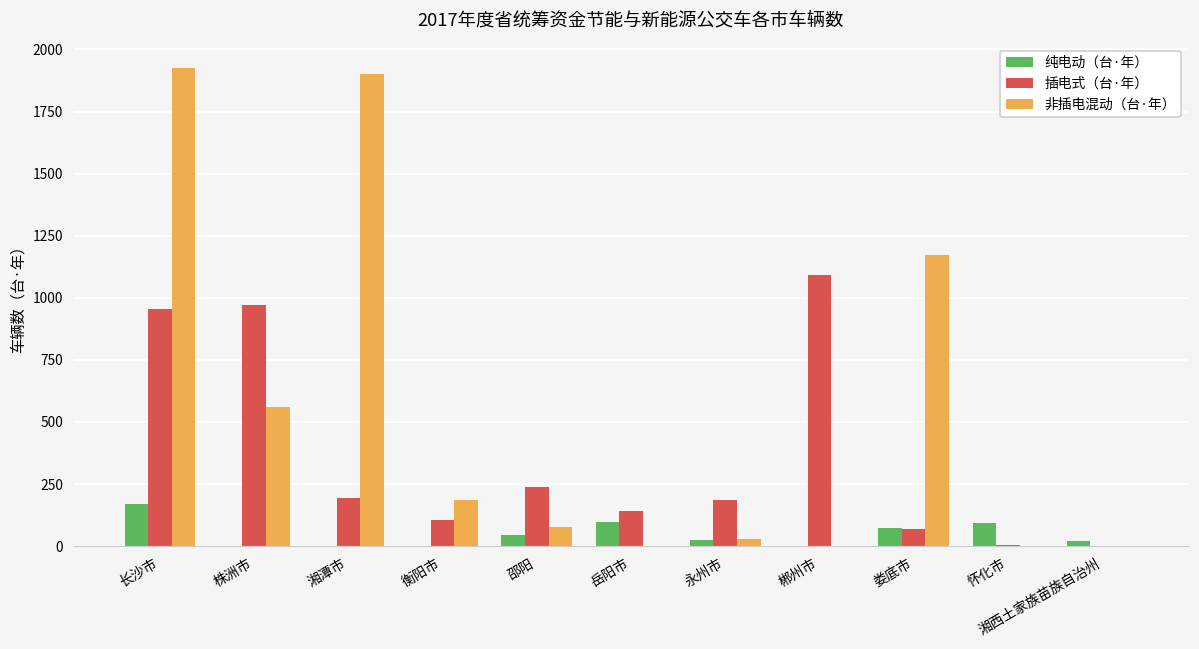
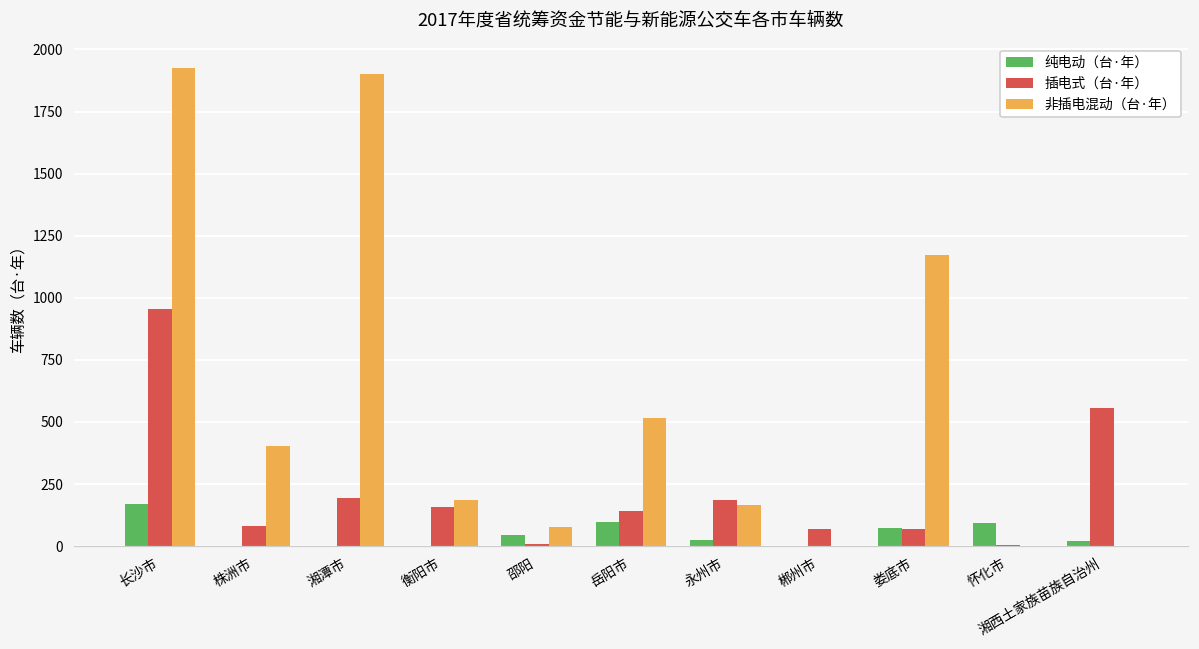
插电式（台·年）, 株洲市: 970 -> 80
非插电混动（台·年）, 株洲市: 560 -> 400
插电式（台·年）, 衡阳市: 110 -> 160
插电式（台·年）, 邵阳: 240 -> 10
非插电混动（台·年）, 岳阳市: 0 -> 520
非插电混动（台·年）, 永州市: 30 -> 170
插电式（台·年）, 郴州市: 1090 -> 70
插电式（台·年）, 湘西土家族苗族自治州: 0 -> 560
